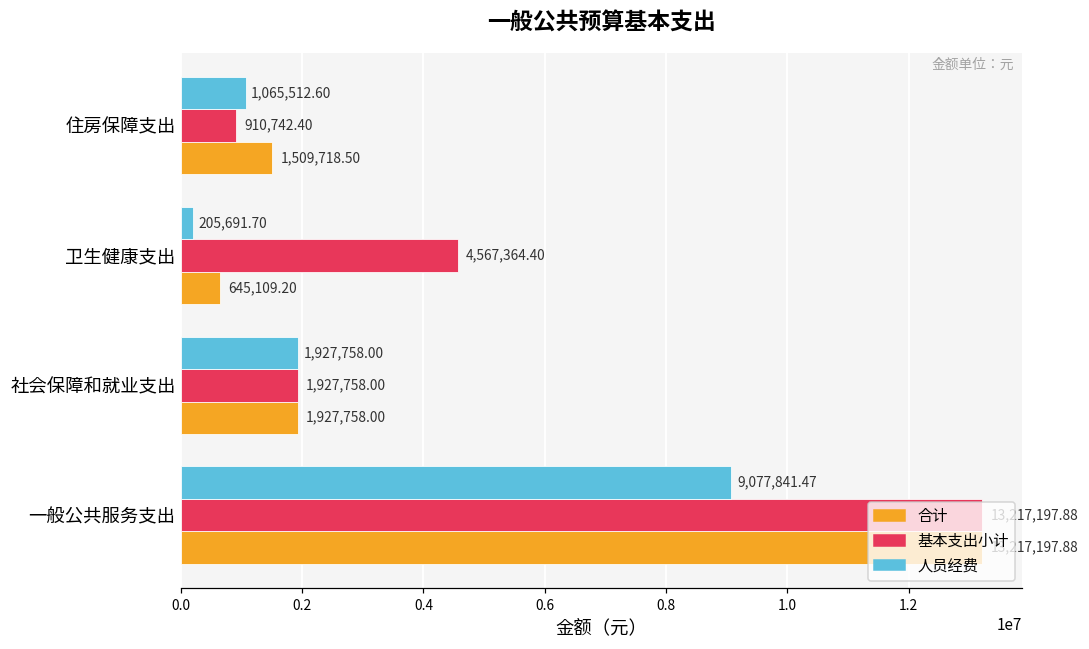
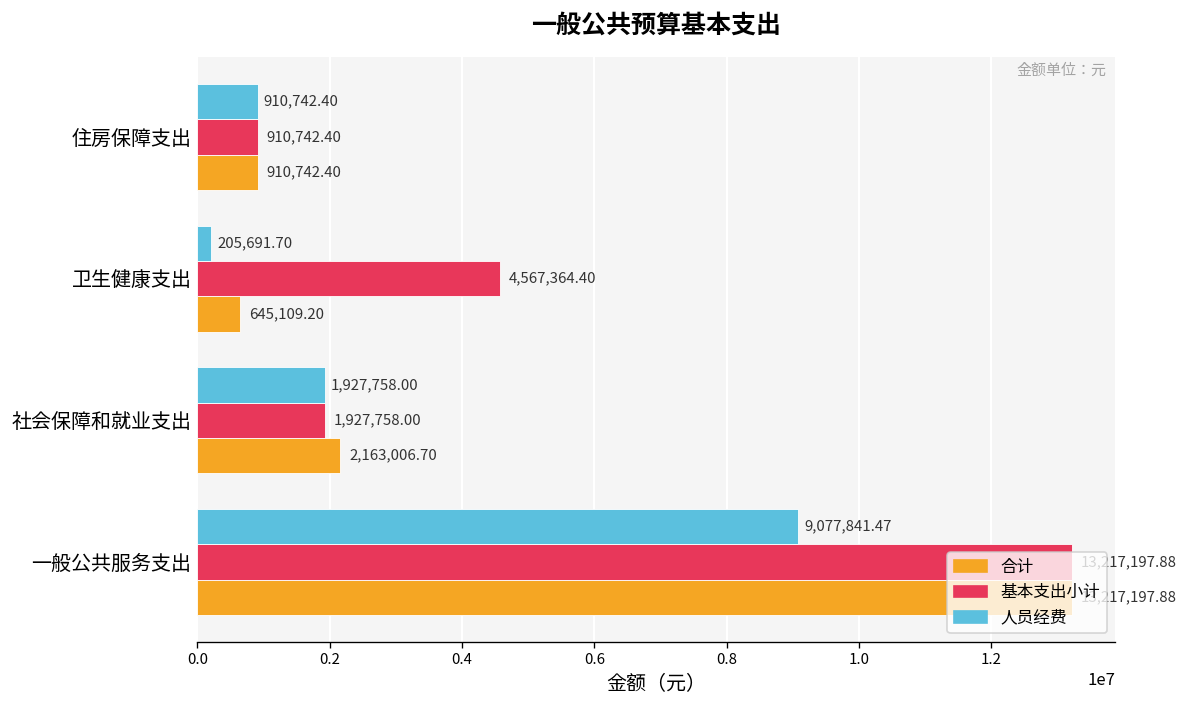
人员经费, 住房保障支出: 1,065,512.60 -> 910,742.40
合计, 住房保障支出: 1,509,718.50 -> 910,742.40
合计, 社会保障和就业支出: 1,927,758.00 -> 2,163,006.70
